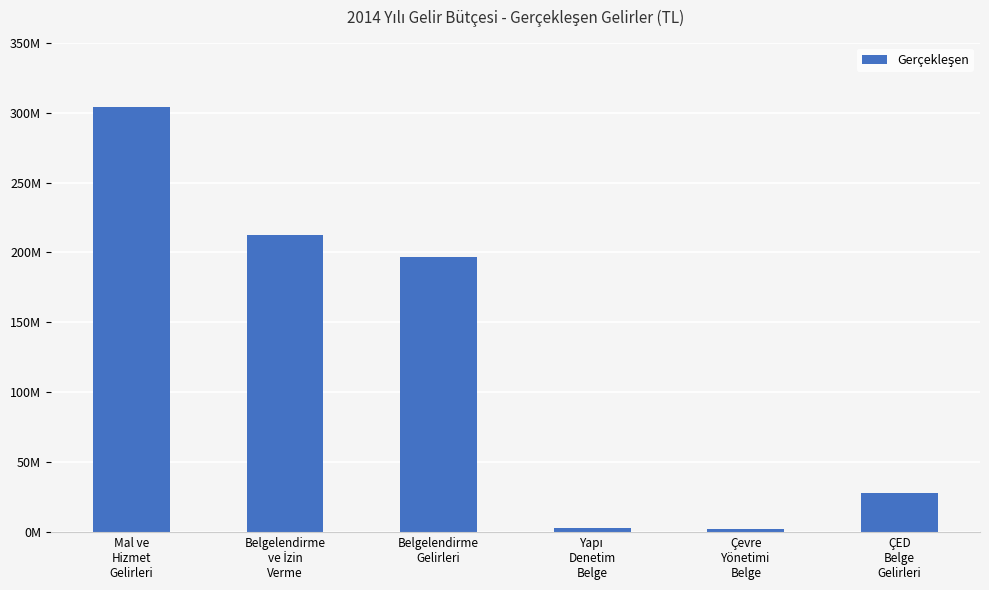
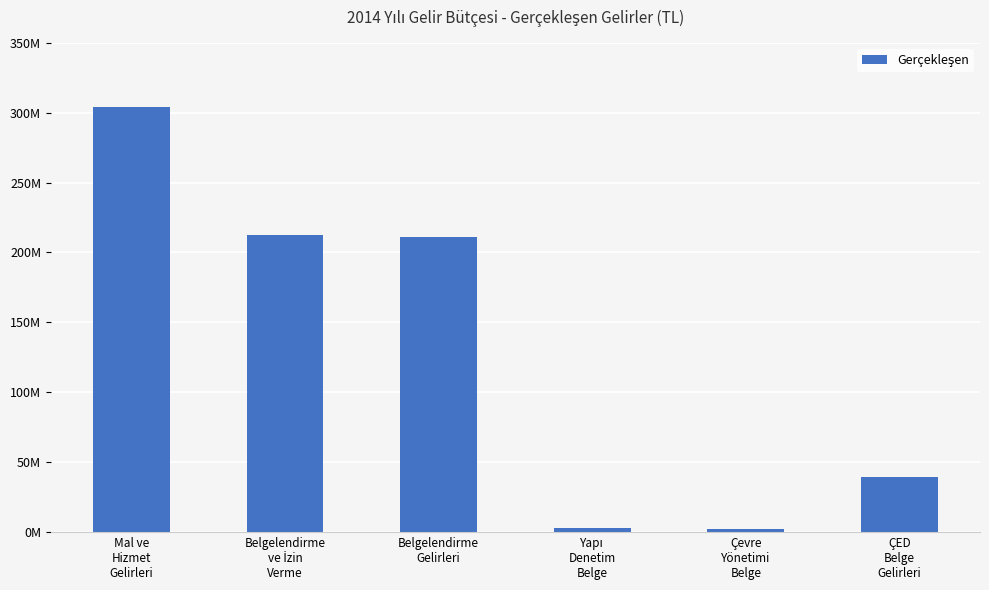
Belgelendirme Gelirleri: 197000000 -> 211000000
ÇED Belge Gelirleri: 28000000 -> 40000000
